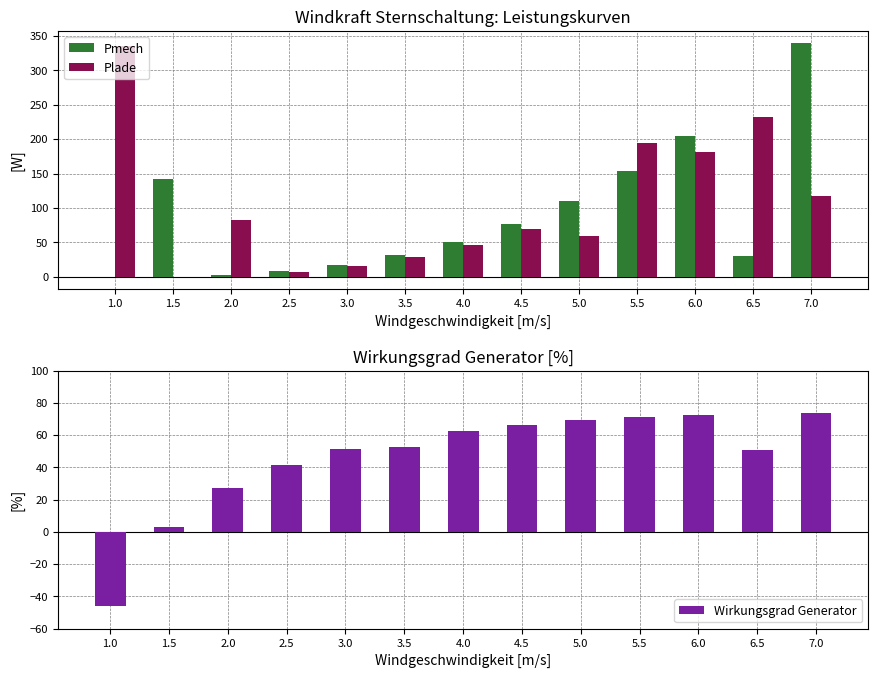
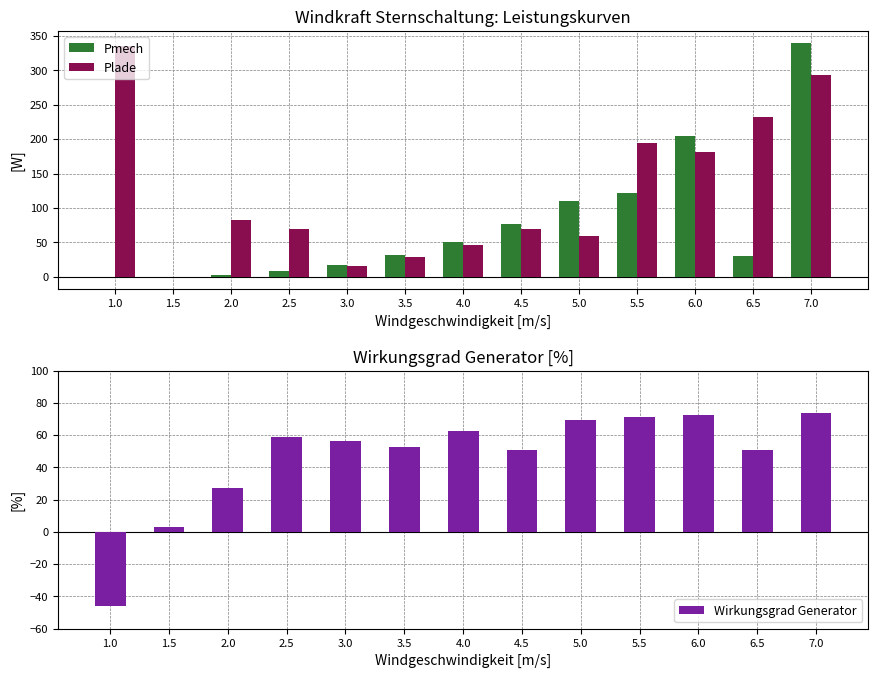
Windkraft Sternschaltung: Leistungskurven, Pmech, 1.5: 140 -> 0
Windkraft Sternschaltung: Leistungskurven, Plade, 2.5: 10 -> 70
Windkraft Sternschaltung: Leistungskurven, Pmech, 5.5: 150 -> 120
Windkraft Sternschaltung: Leistungskurven, Plade, 7.0: 120 -> 290
Wirkungsgrad Generator [%], 2.5: 42 -> 59
Wirkungsgrad Generator [%], 3.0: 51 -> 56
Wirkungsgrad Generator [%], 4.5: 66 -> 51
